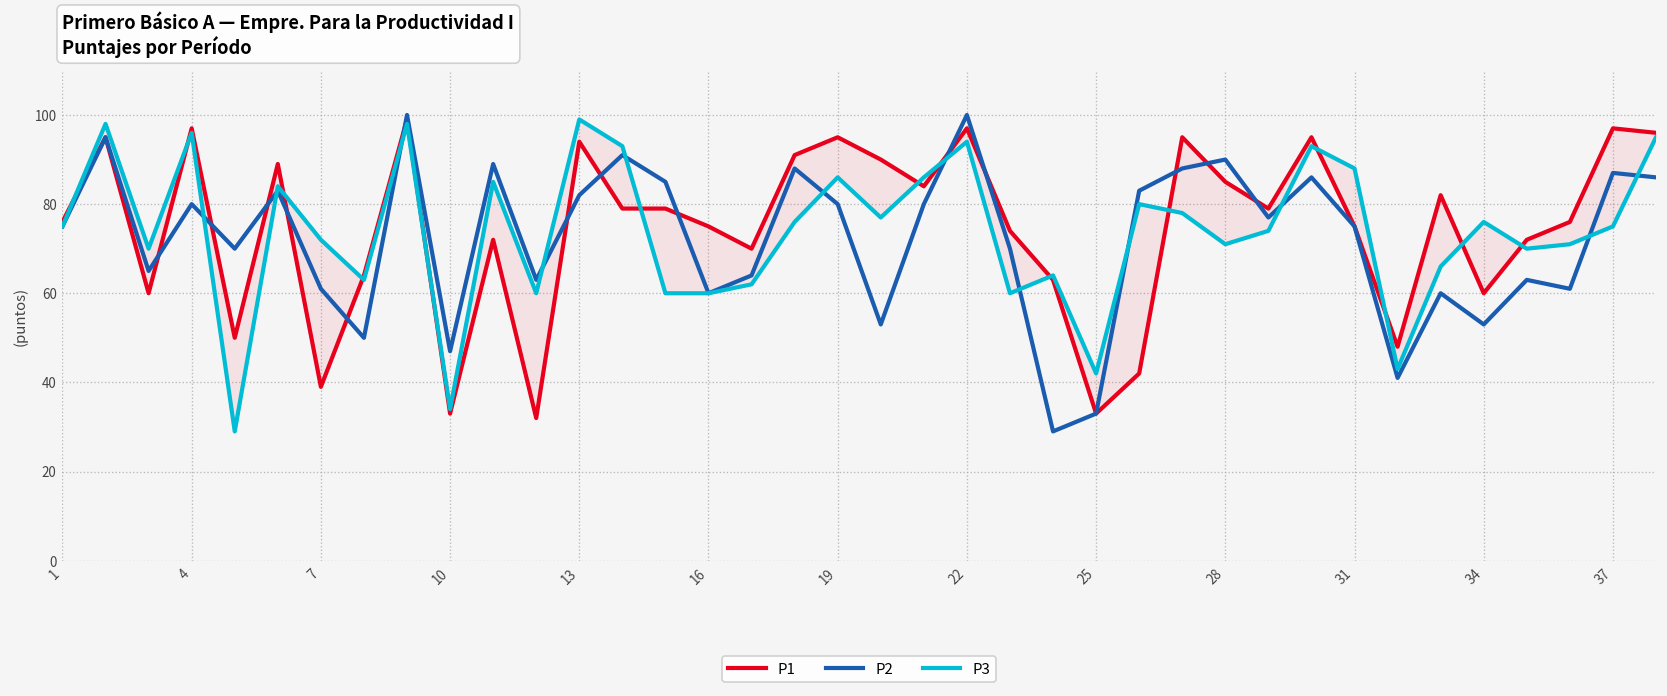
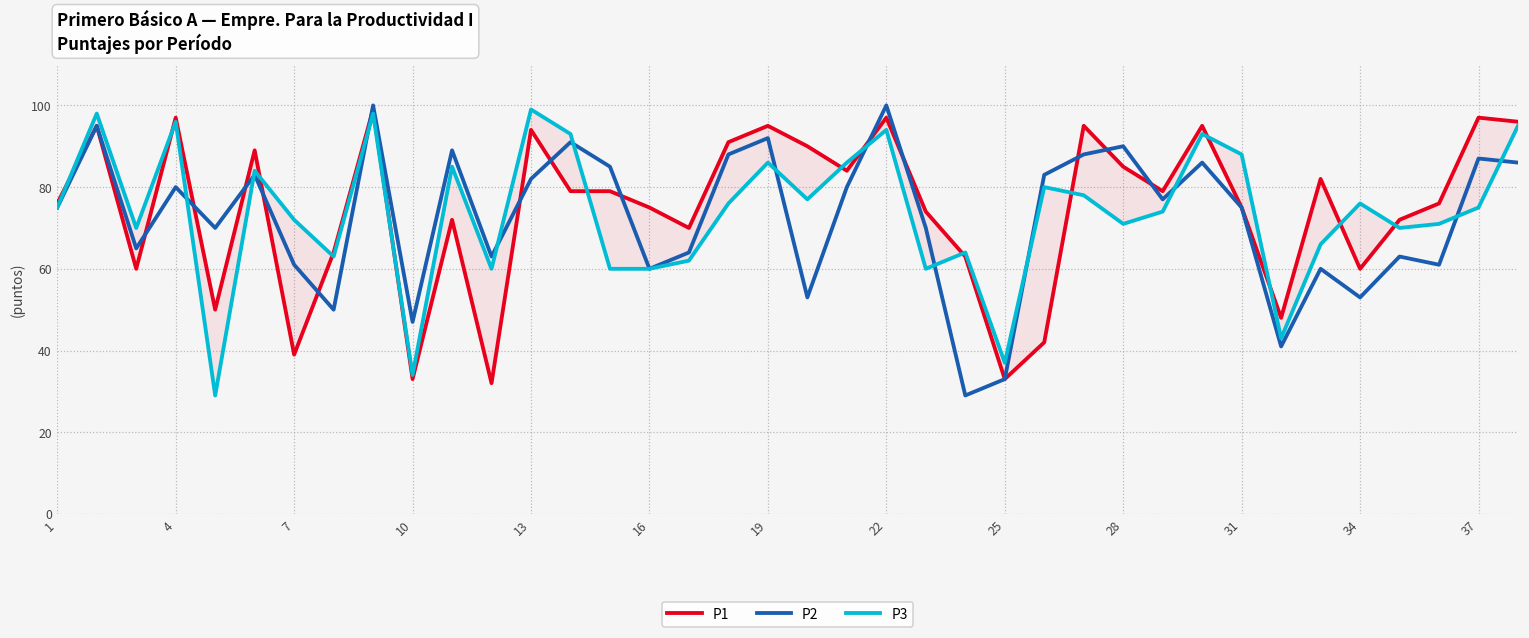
P2, 19: 80 -> 92
P3, 25: 42 -> 37
